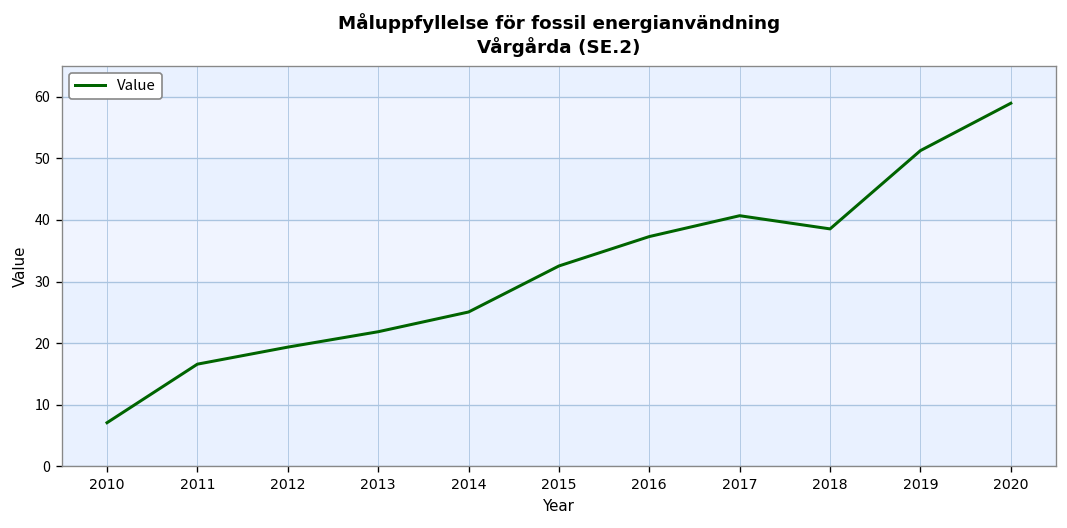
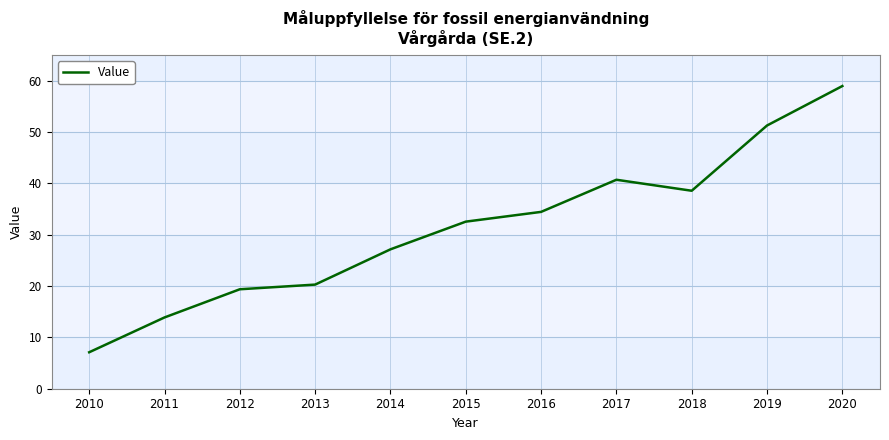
2011: 17 -> 14
2013: 22 -> 20
2014: 25 -> 27
2016: 37 -> 34
